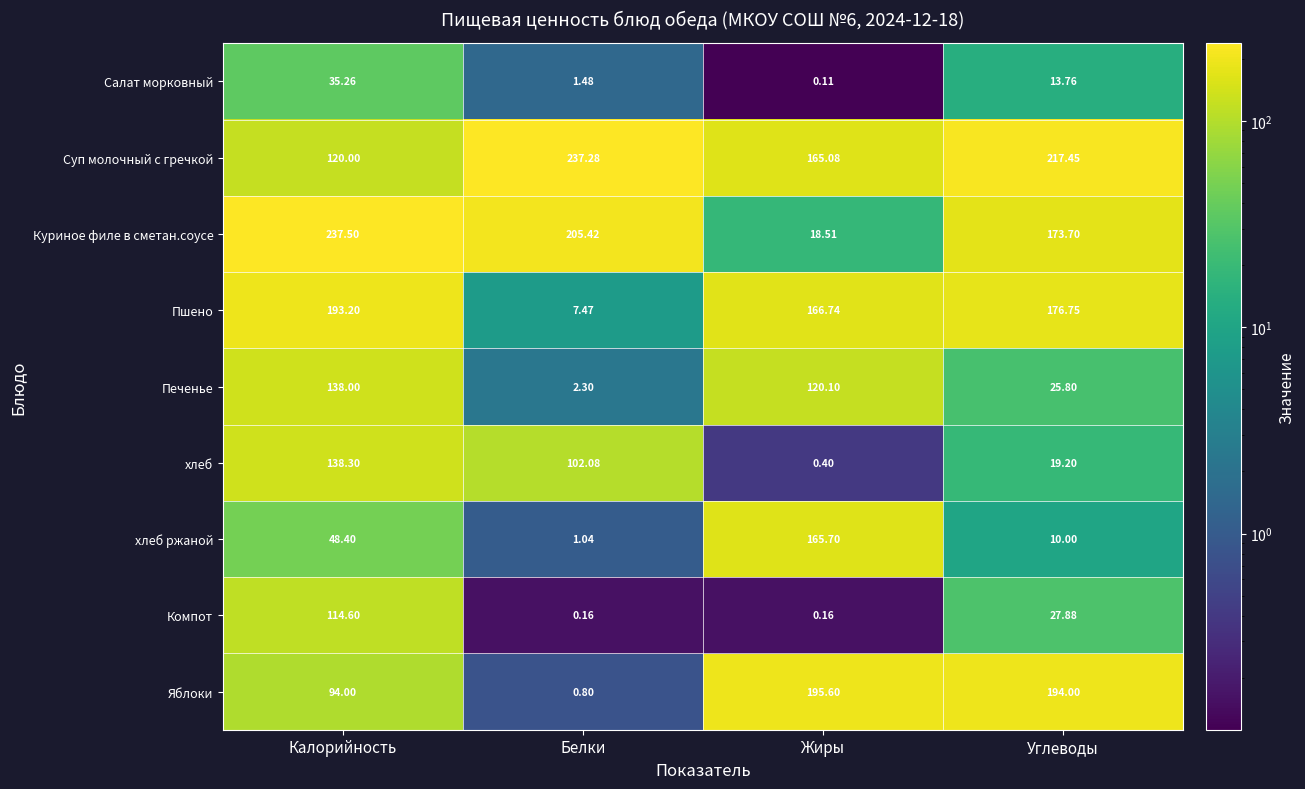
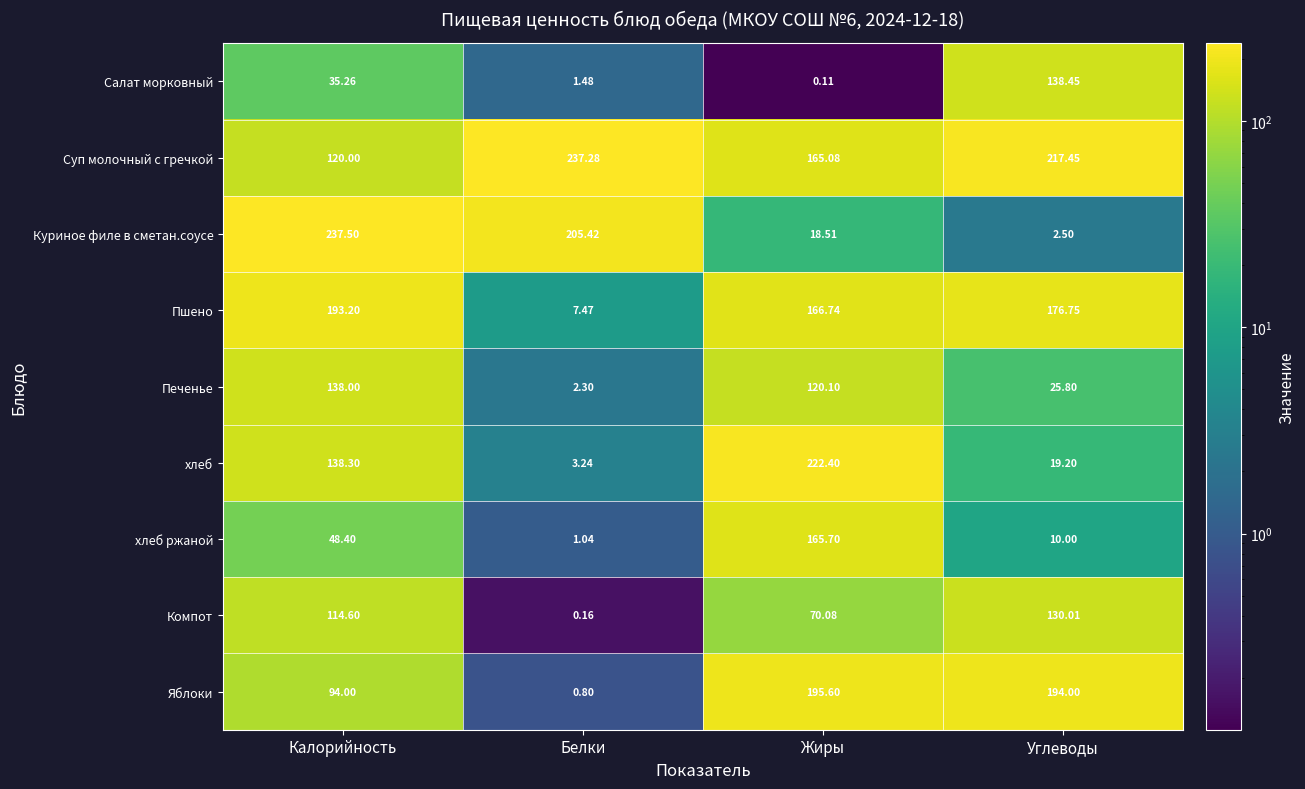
Салат морковный, Углеводы: 13.76 -> 138.45
Куриное филе в сметан.соусе, Углеводы: 173.70 -> 2.50
хлеб, Белки: 102.08 -> 3.24
хлеб, Жиры: 0.40 -> 222.40
Компот, Жиры: 0.16 -> 70.08
Компот, Углеводы: 27.88 -> 130.01
